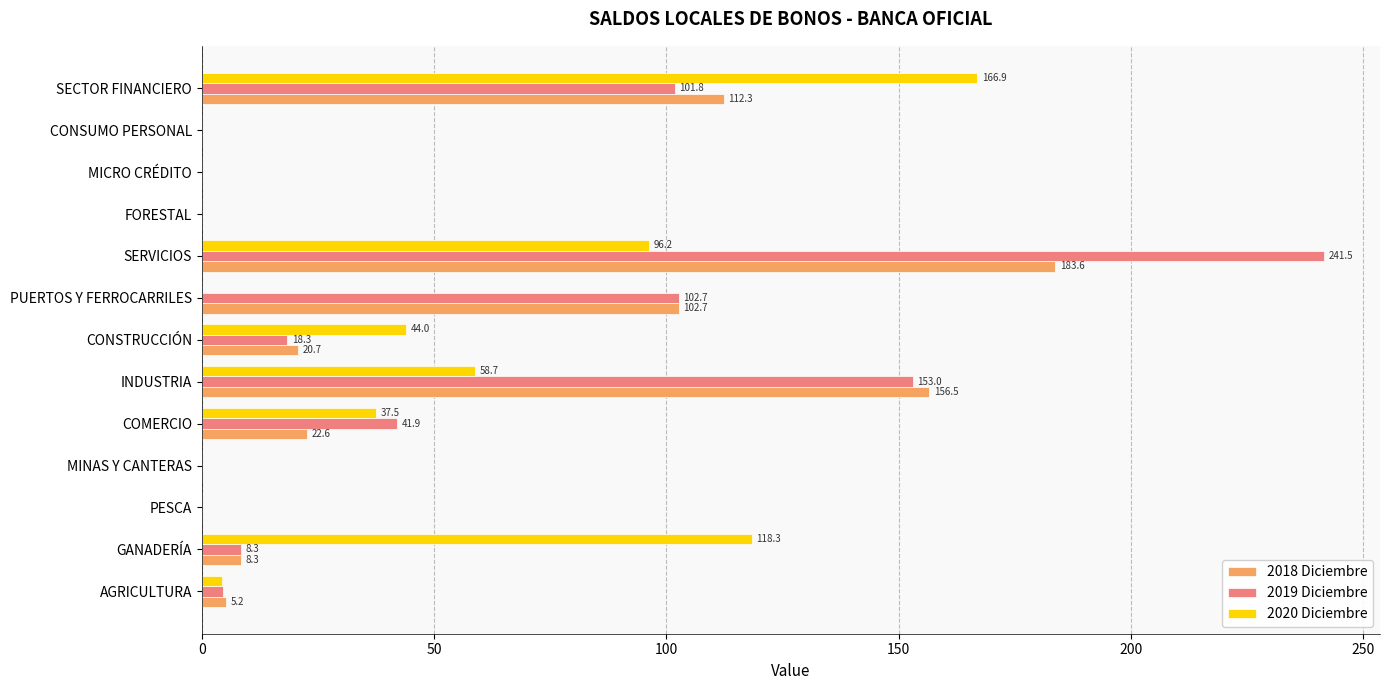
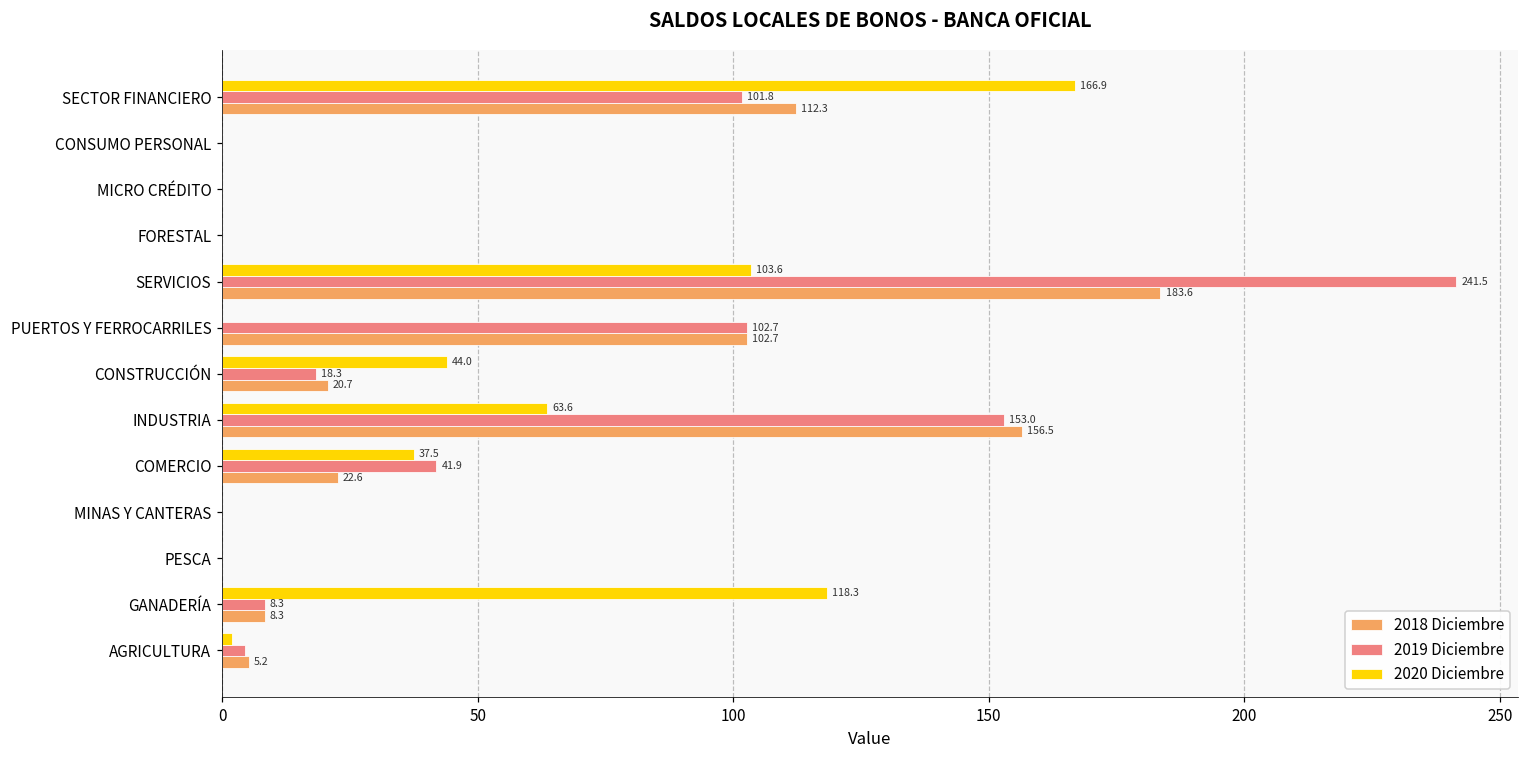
2020 Diciembre, SERVICIOS: 96.2 -> 103.6
2020 Diciembre, INDUSTRIA: 58.7 -> 63.6
2020 Diciembre, AGRICULTURA: 4 -> 2
